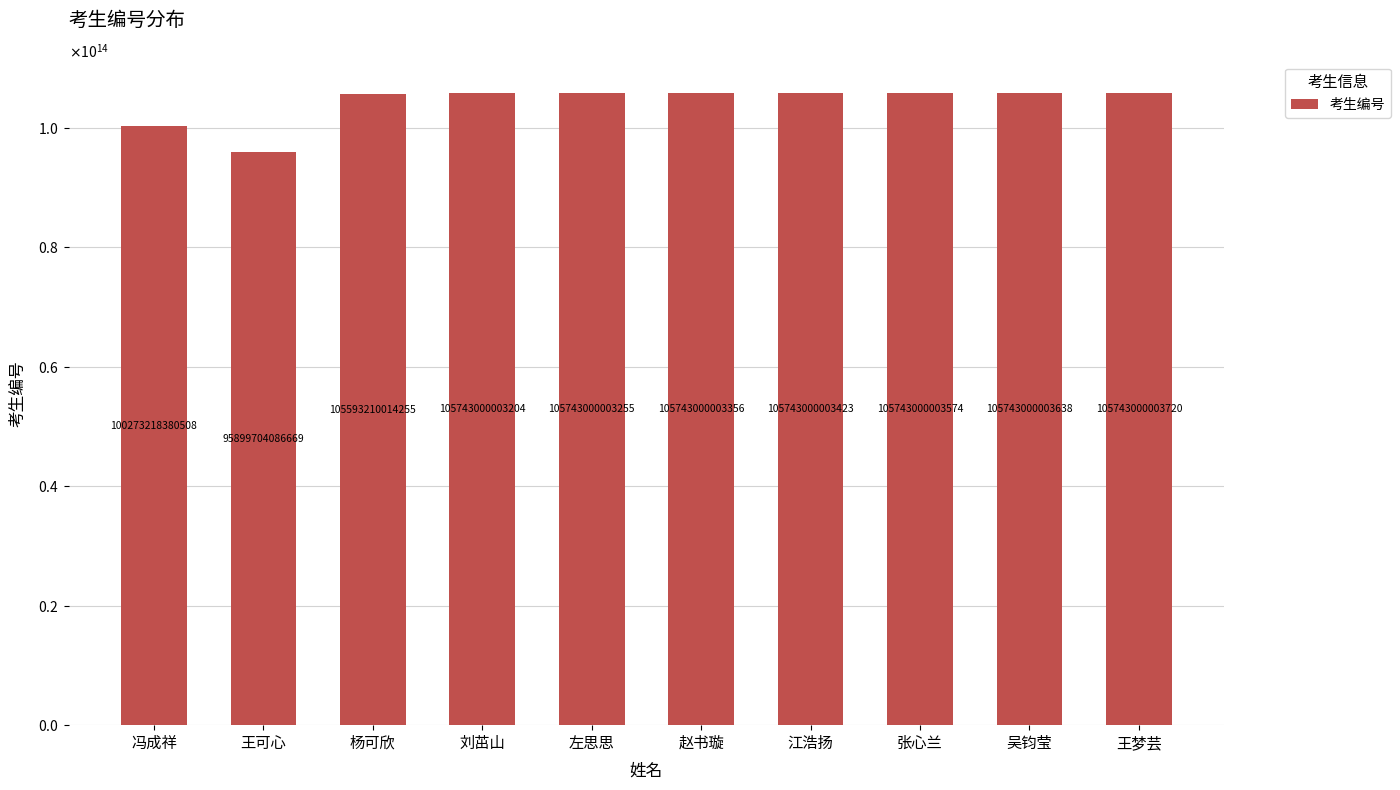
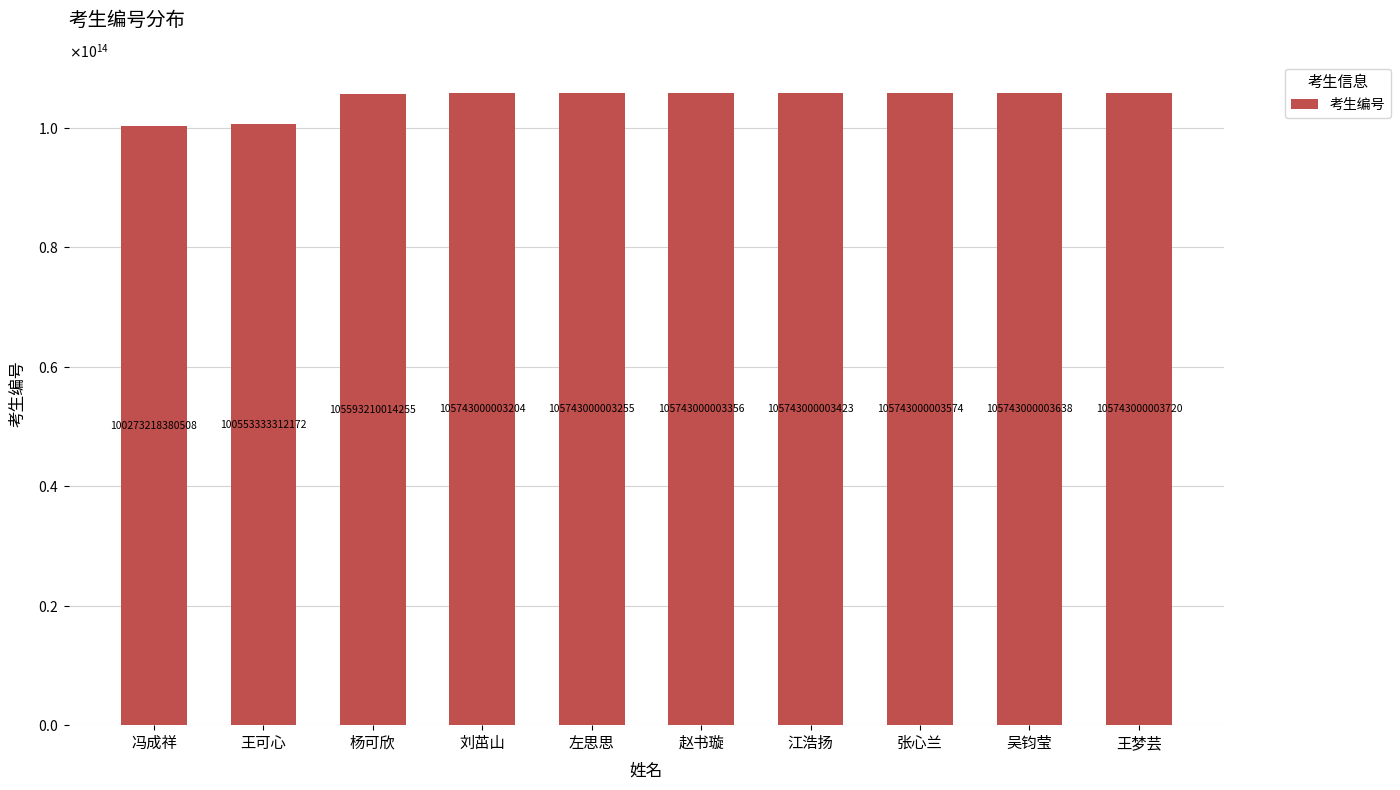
王可心: 95899704086669 -> 100553333312172
